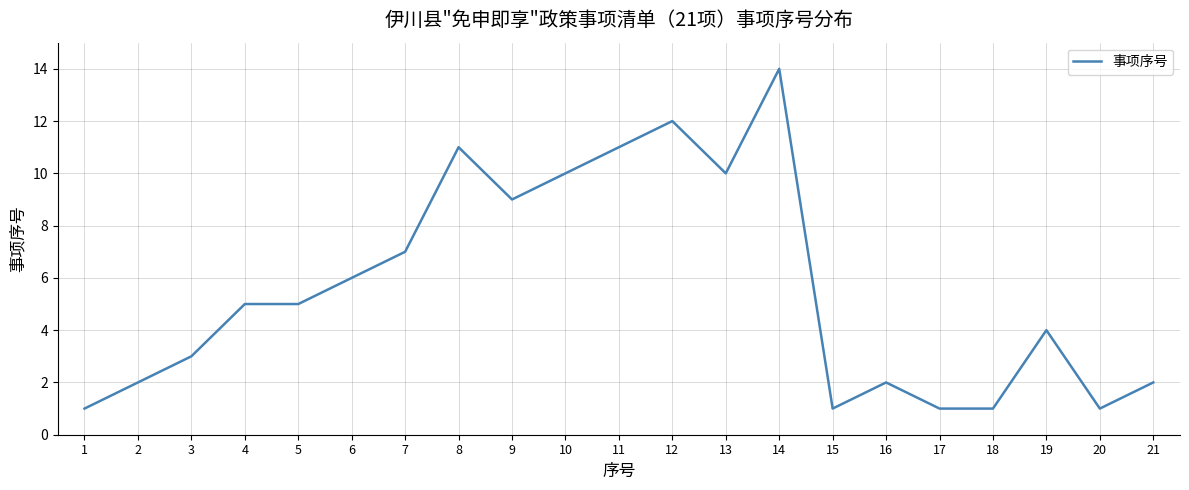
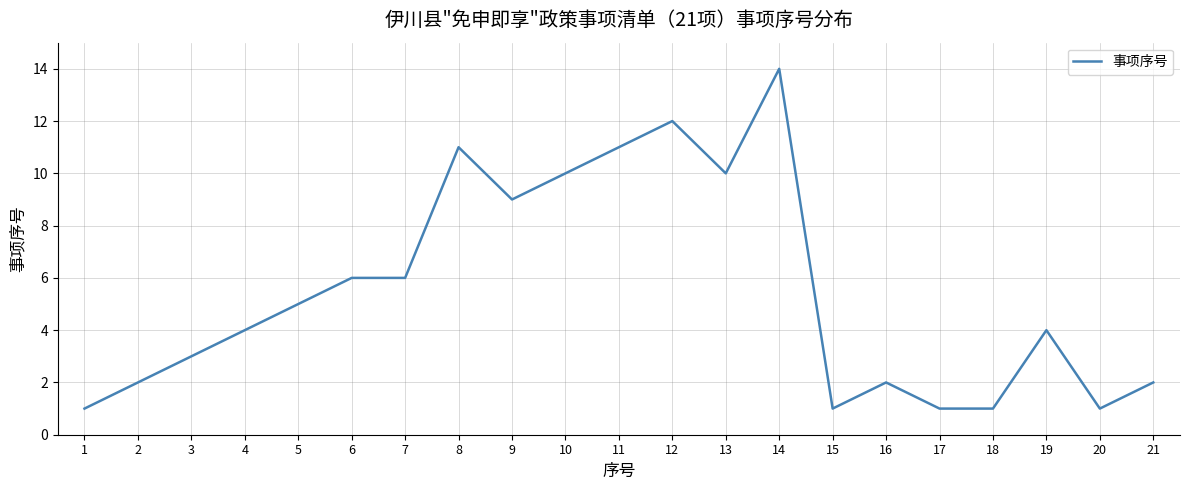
4: 5 -> 4
7: 7 -> 6
